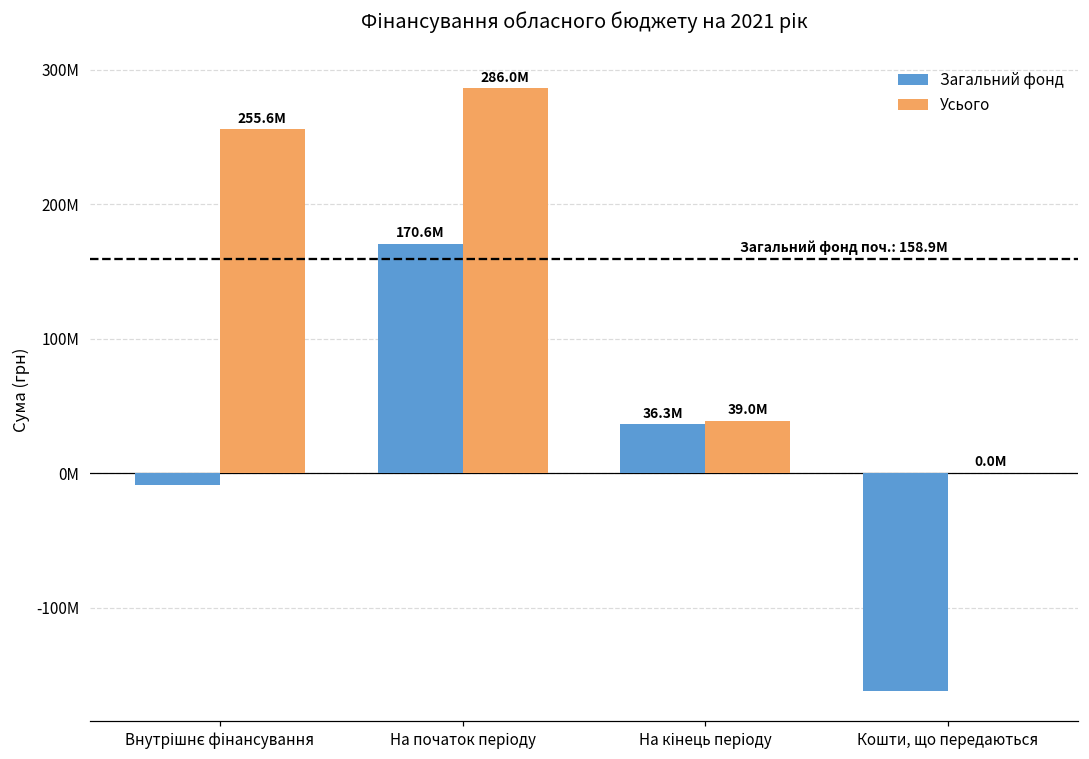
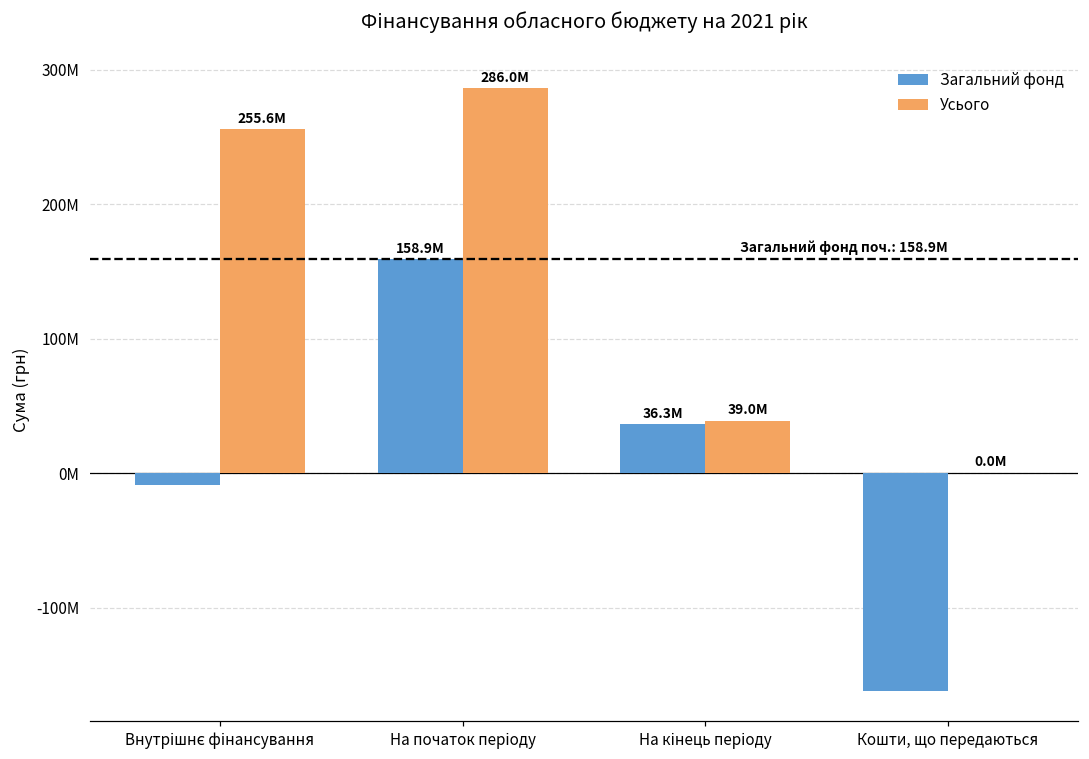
Загальний фонд, На початок періоду: 170.6M -> 158.9M
